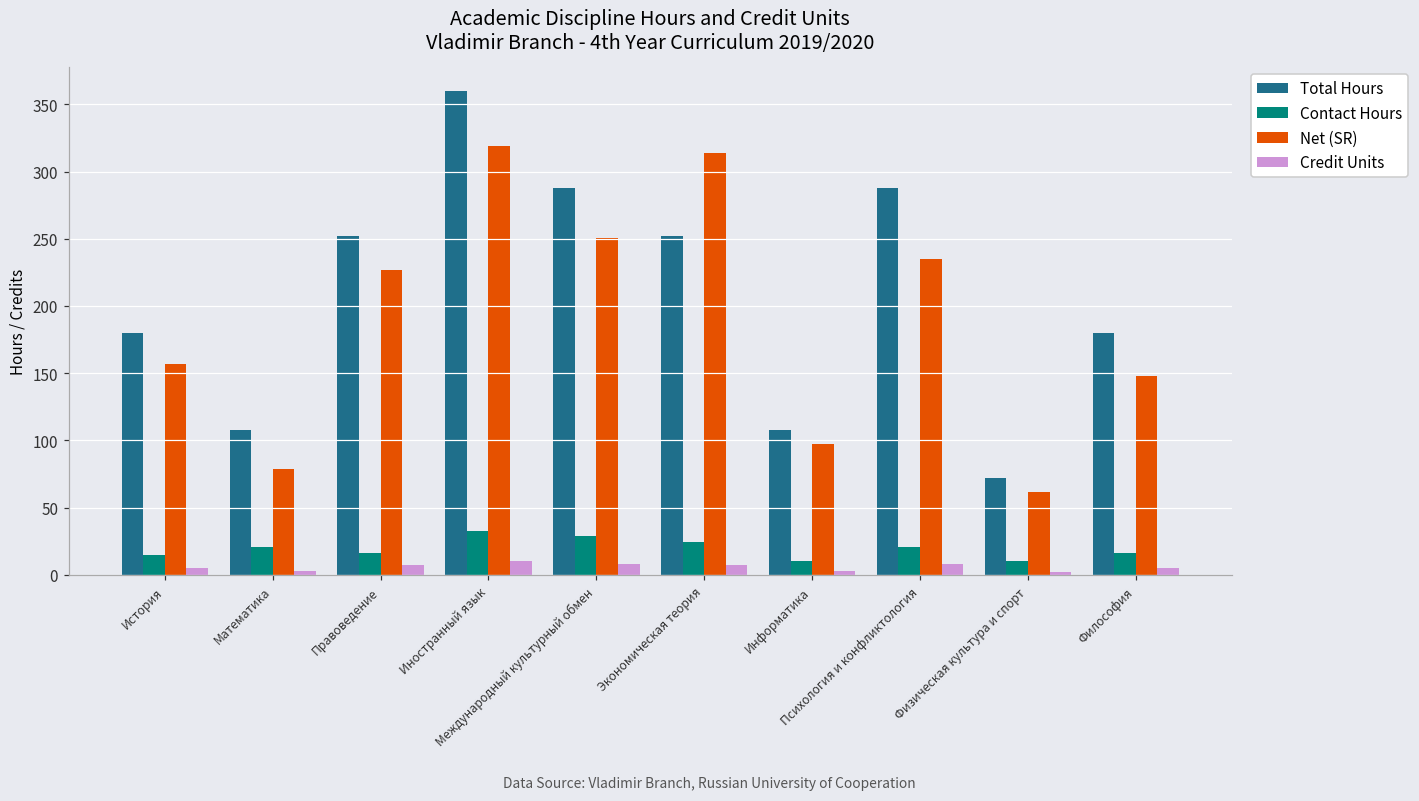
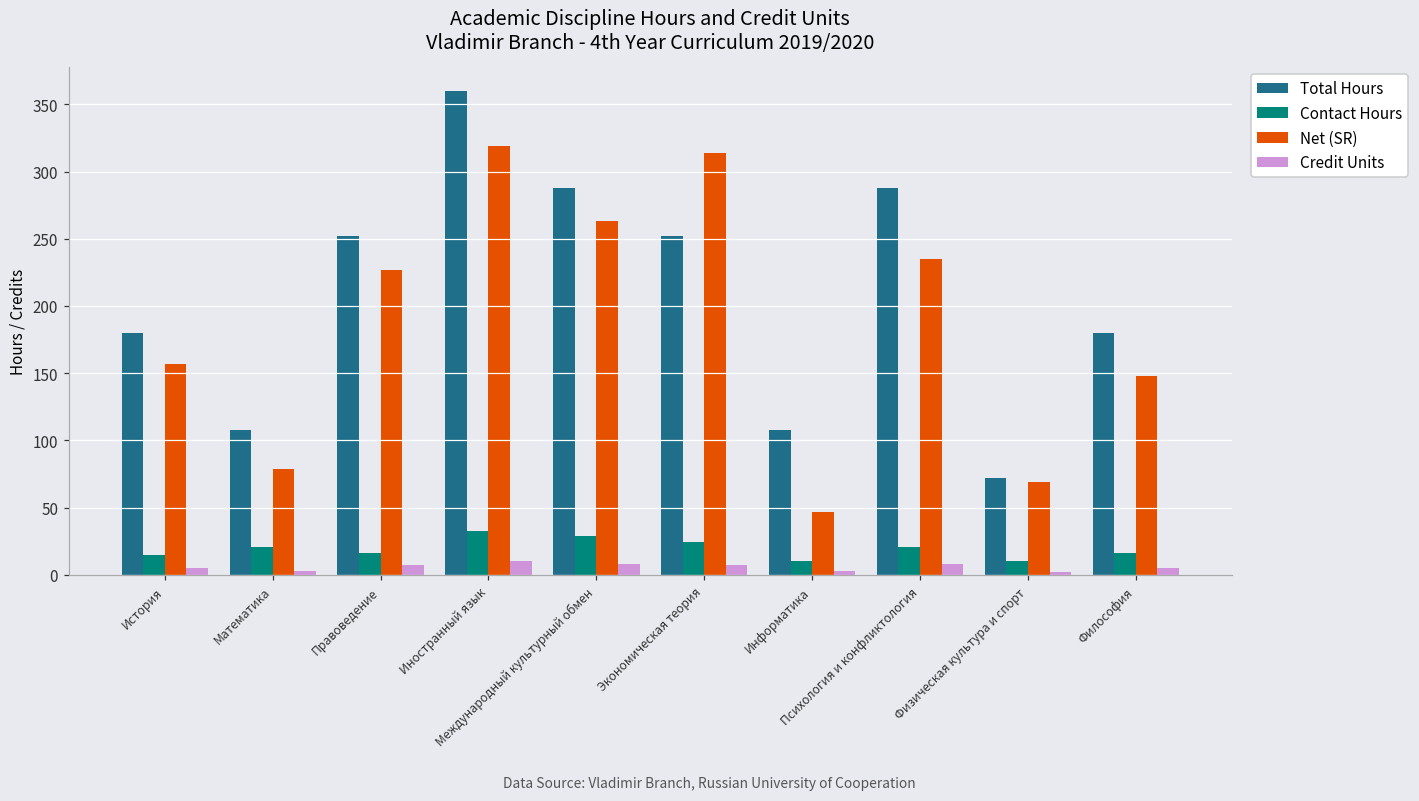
Net (SR), Международный культурный обмен: 251 -> 263
Net (SR), Информатика: 98 -> 47
Net (SR), Физическая культура и спорт: 62 -> 69
